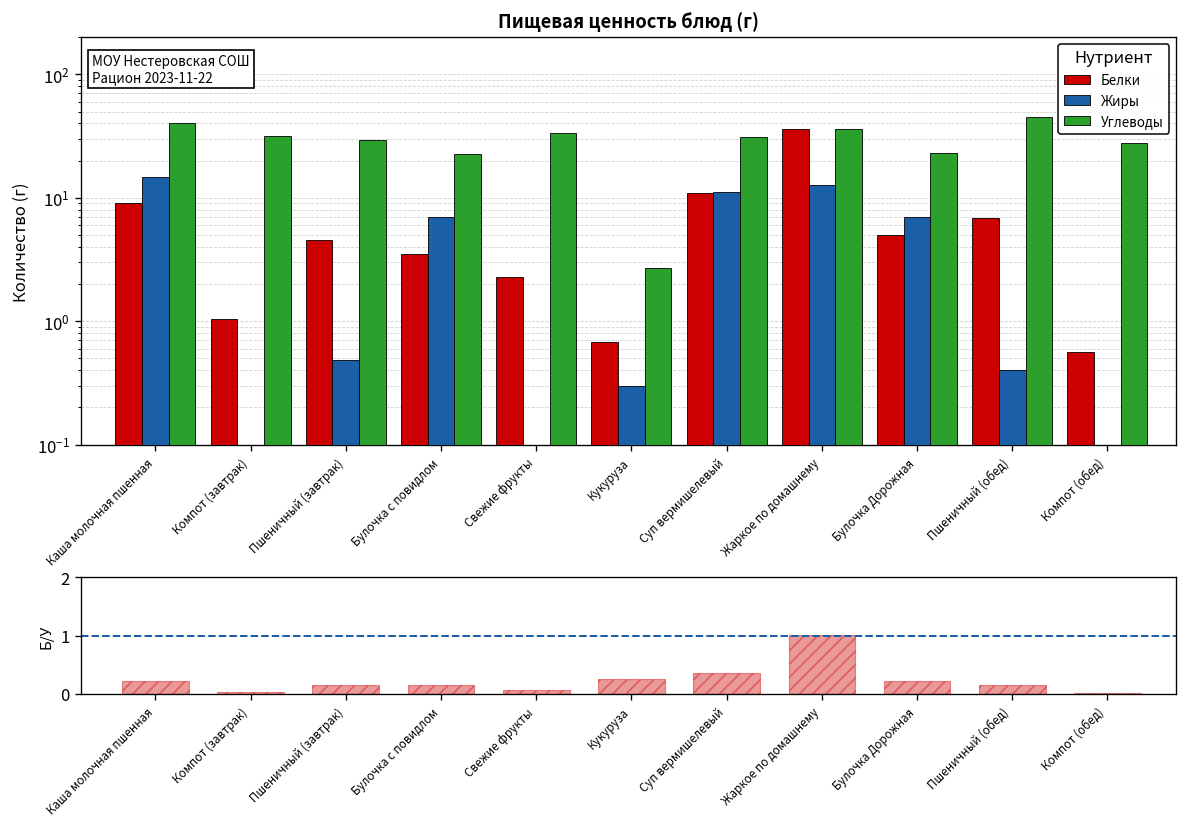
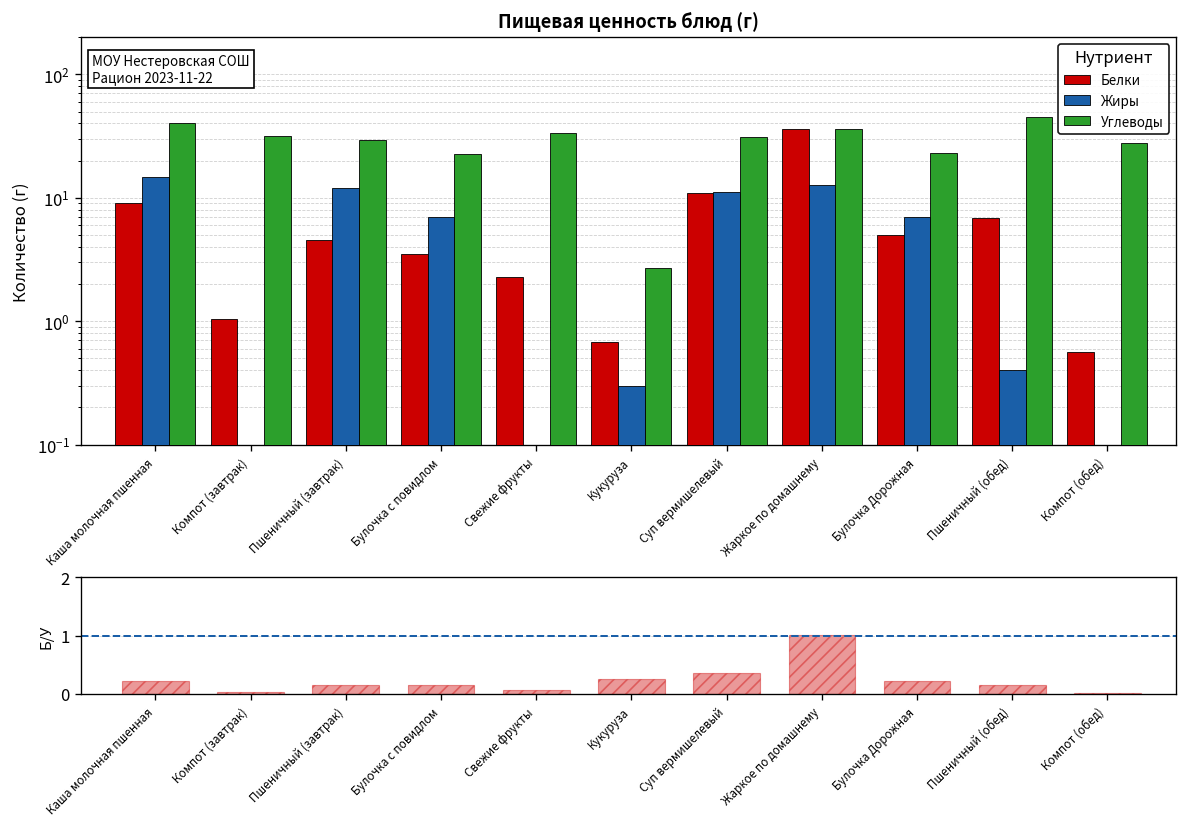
Пищевая ценность блюд (г), Жиры, Пшеничный (завтрак): 0.5 -> 12
